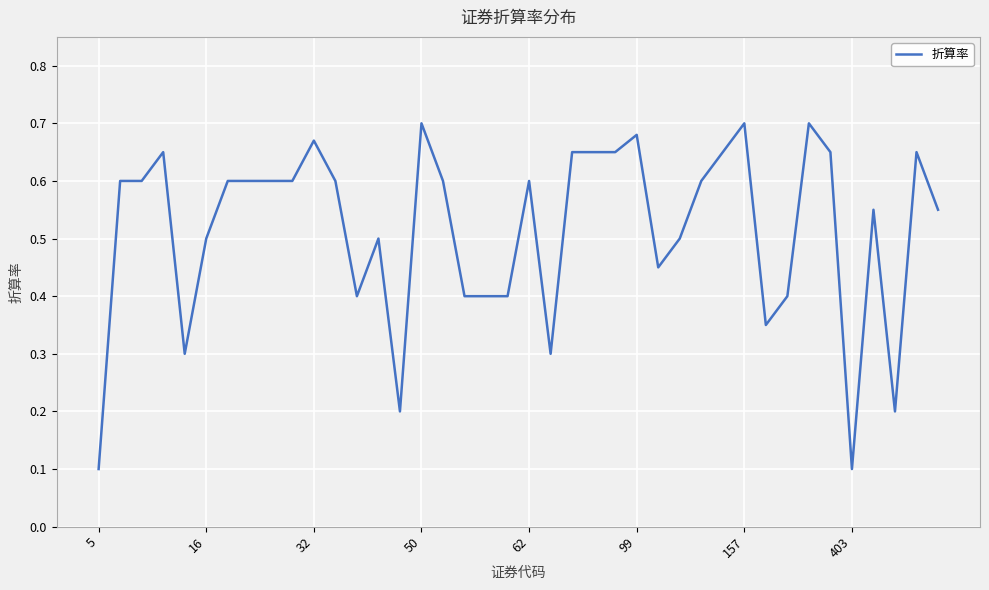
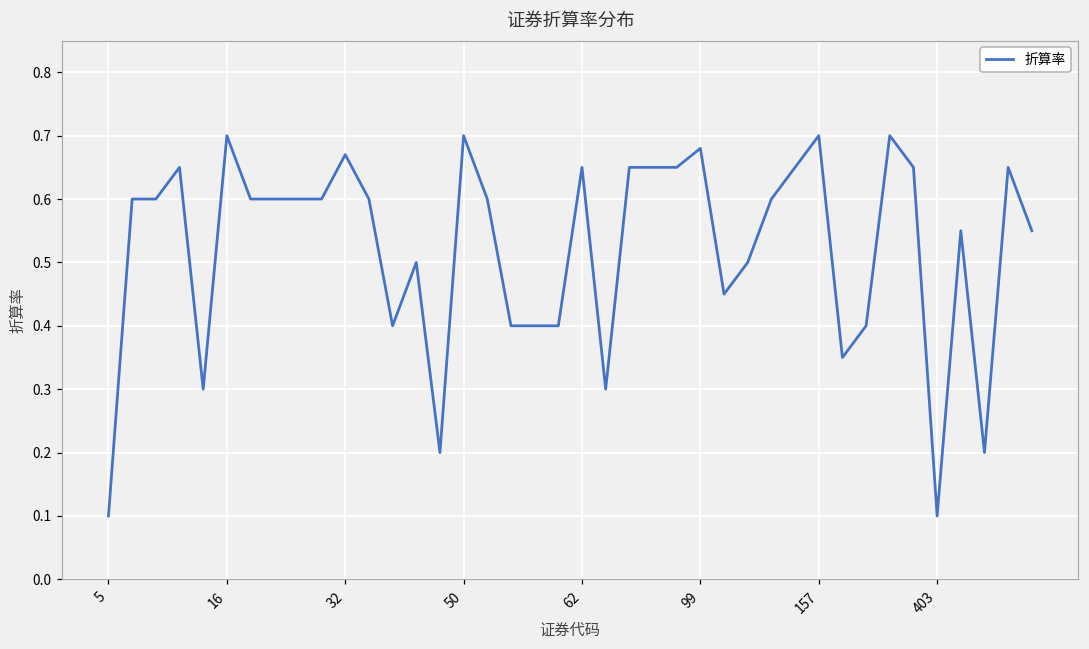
16: 0.5 -> 0.7
62: 0.60 -> 0.65
